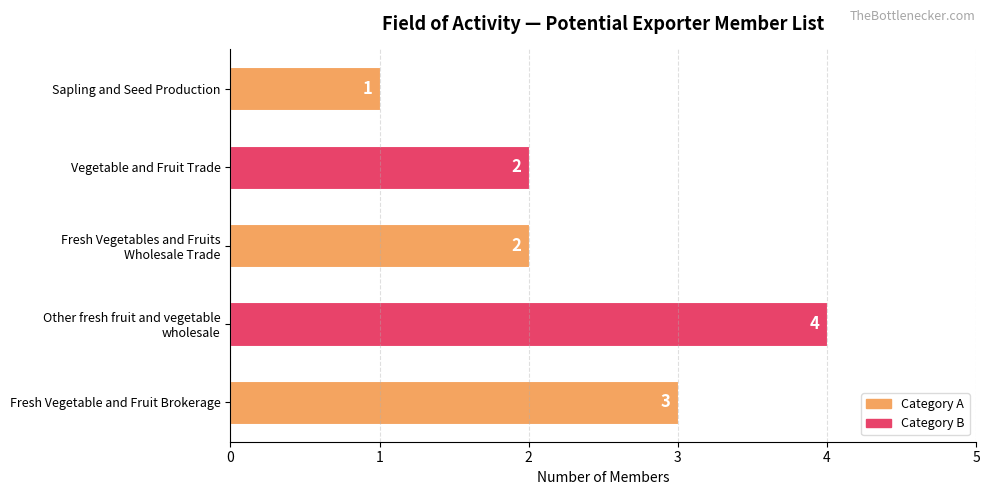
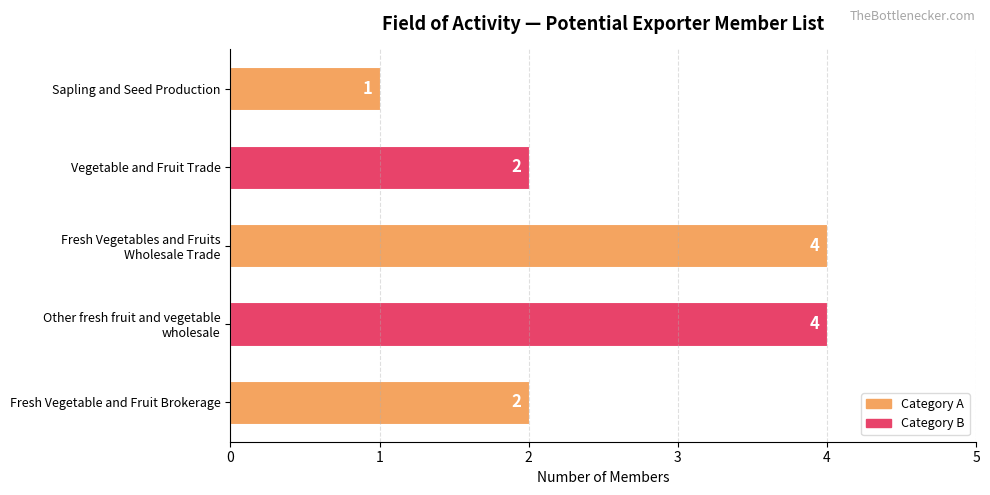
Fresh Vegetables and Fruits Wholesale Trade: 2 -> 4
Fresh Vegetable and Fruit Brokerage: 3 -> 2
